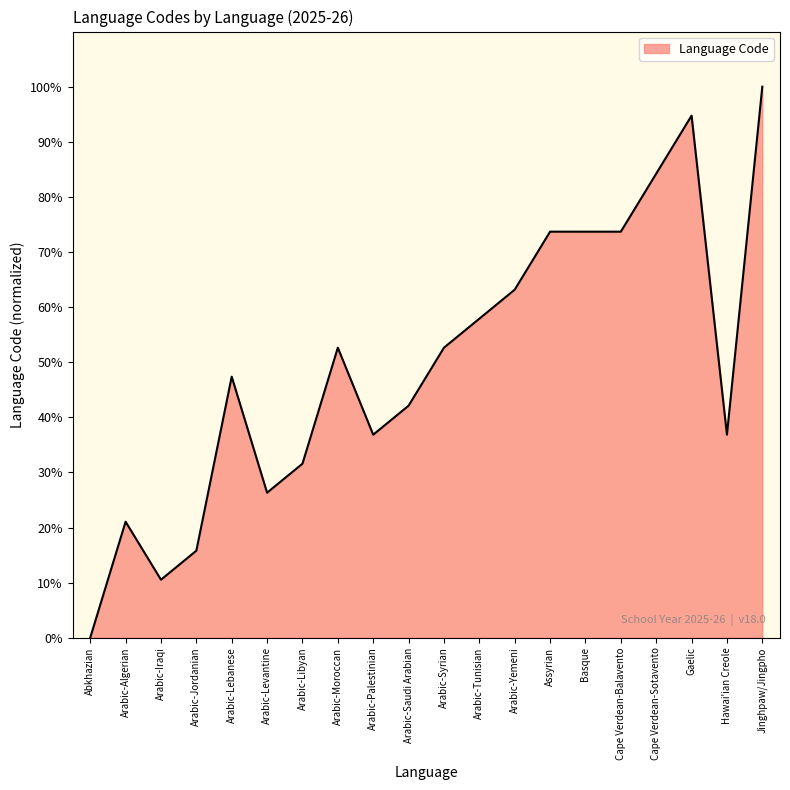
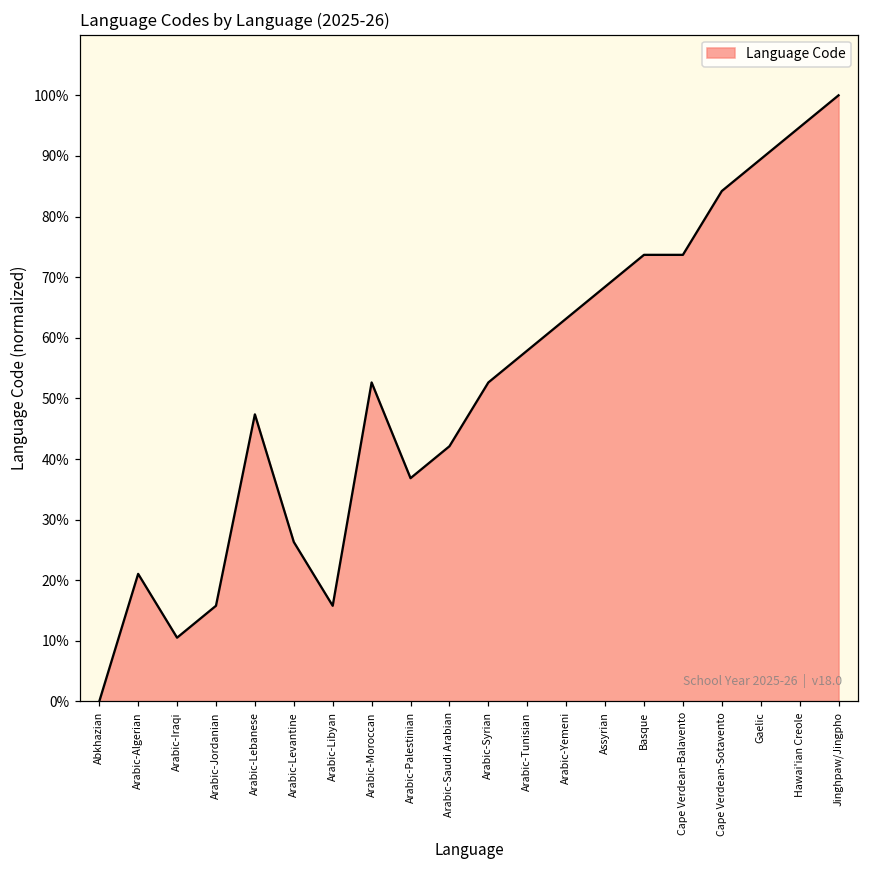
Arabic-Libyan: 32% -> 16%
Assyrian: 74% -> 68%
Gaelic: 95% -> 89%
Hawai'ian Creole: 37% -> 95%
